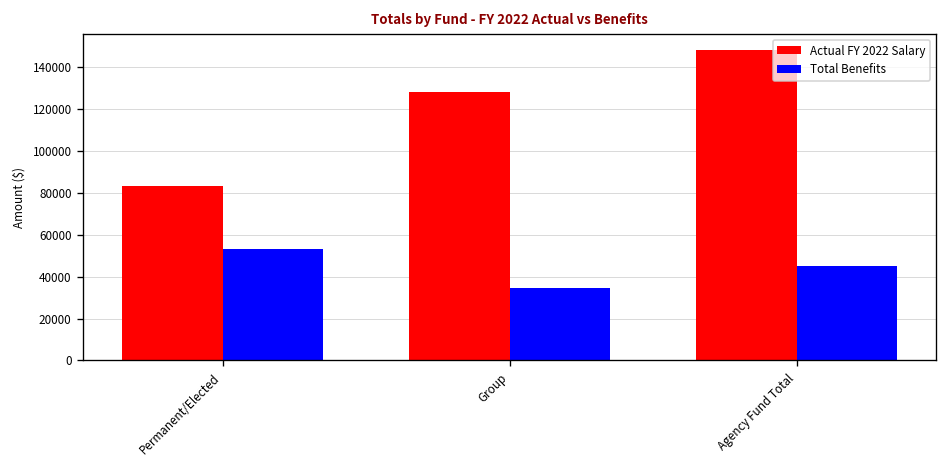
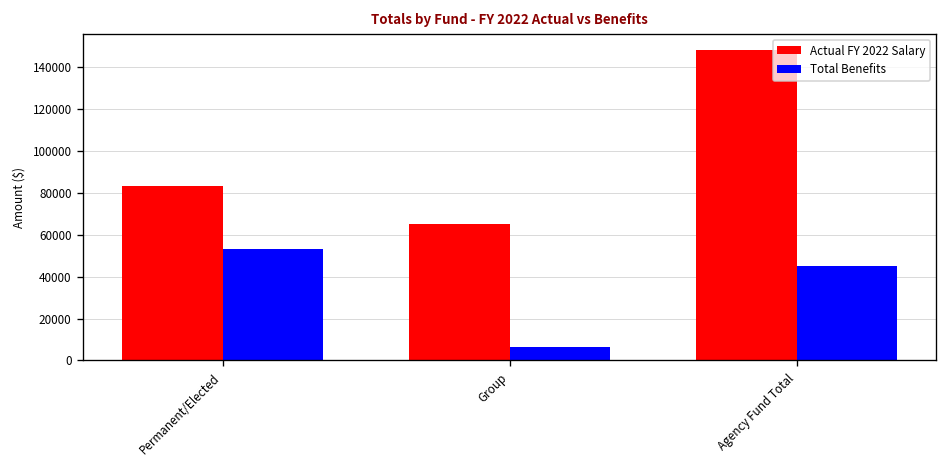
Actual FY 2022 Salary, Group: 128000 -> 65000
Total Benefits, Group: 35000 -> 6000
